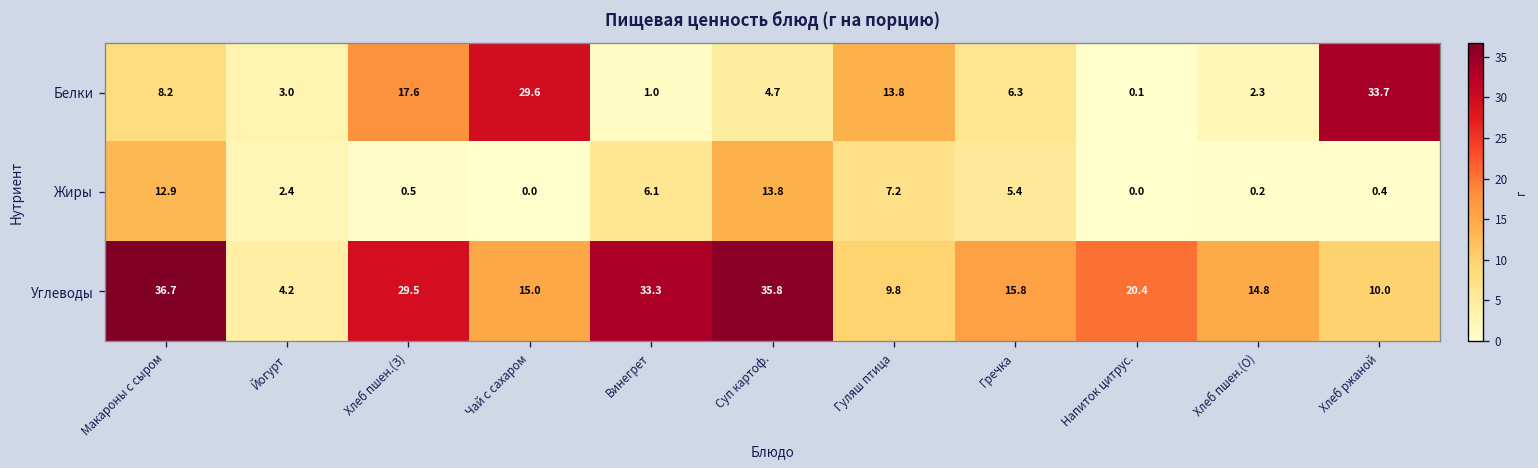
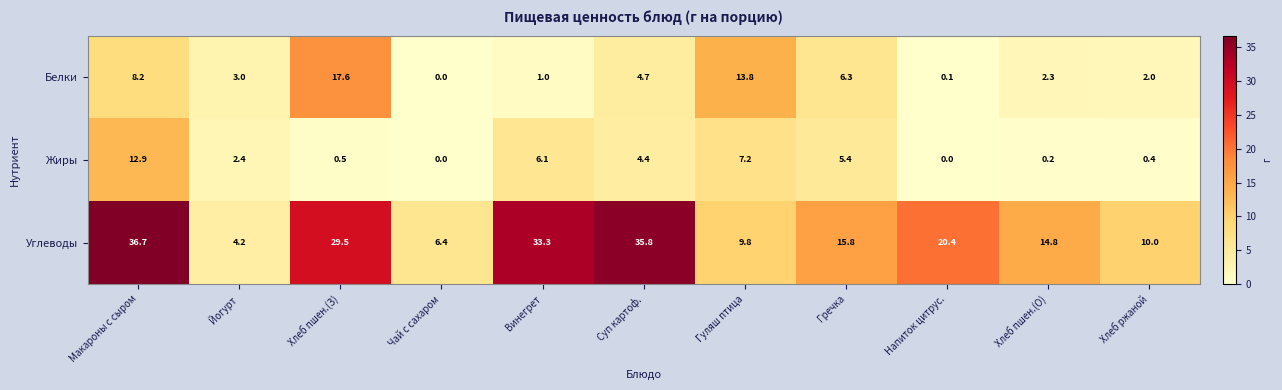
Белки, Чай с сахаром: 29.6 -> 0.0
Белки, Хлеб ржаной: 33.7 -> 2.0
Жиры, Суп картоф.: 13.8 -> 4.4
Углеводы, Чай с сахаром: 15.0 -> 6.4
